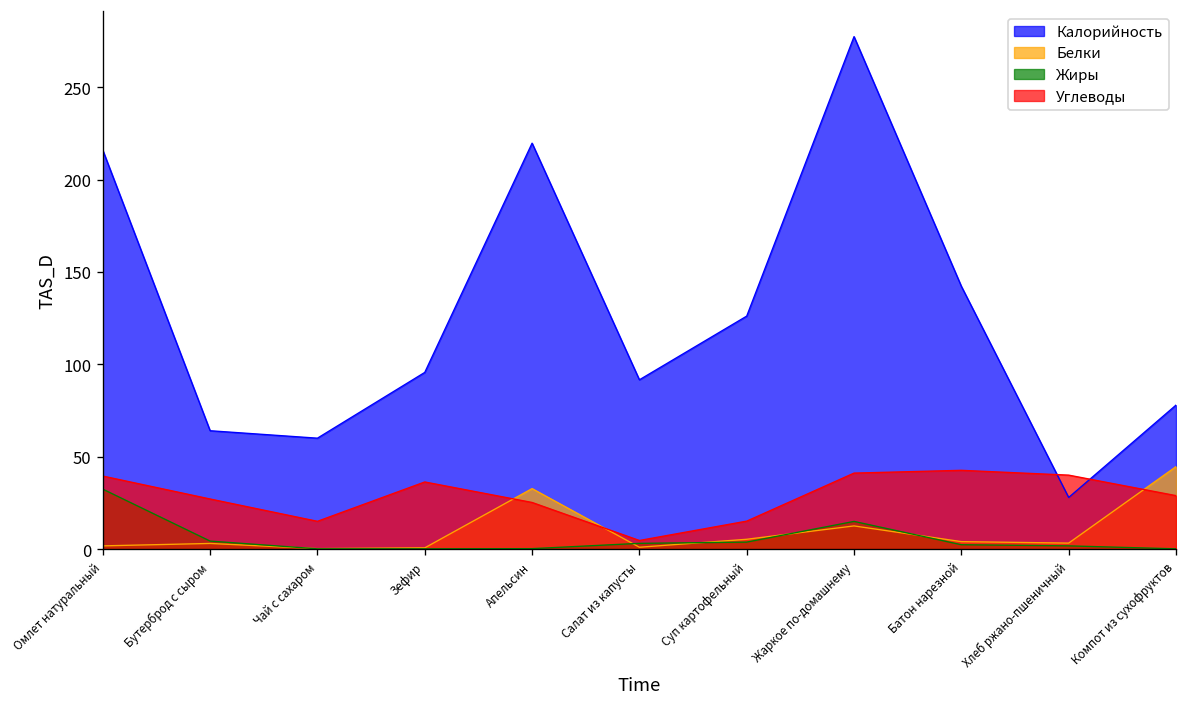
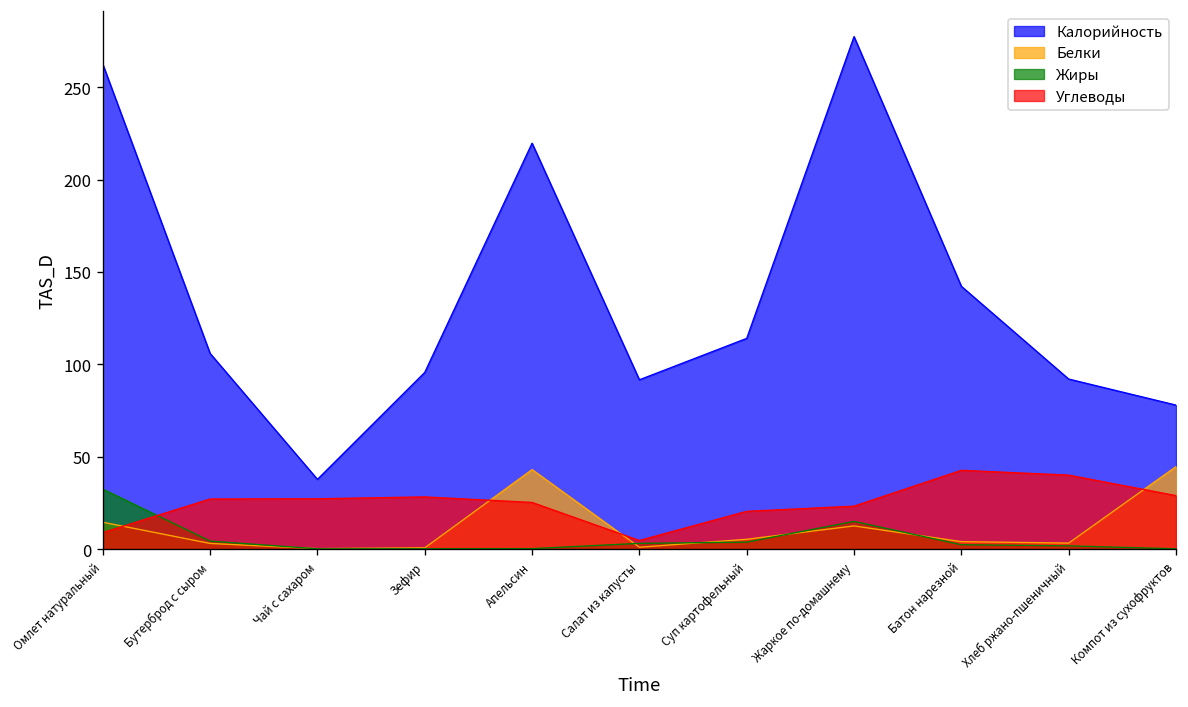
Калорийность, Омлет натуральный: 216 -> 262
Белки, Омлет натуральный: 2 -> 15
Углеводы, Омлет натуральный: 39 -> 9
Калорийность, Бутерброд с сыром: 64 -> 106
Калорийность, Чай с сахаром: 60 -> 38
Углеводы, Чай с сахаром: 15 -> 27
Углеводы, Зефир: 36 -> 28
Белки, Апельсин: 33 -> 43
Калорийность, Суп картофельный: 126 -> 114
Углеводы, Суп картофельный: 15 -> 20
Углеводы, Жаркое по-домашнему: 41 -> 23
Калорийность, Хлеб ржано-пшеничный: 28 -> 92
